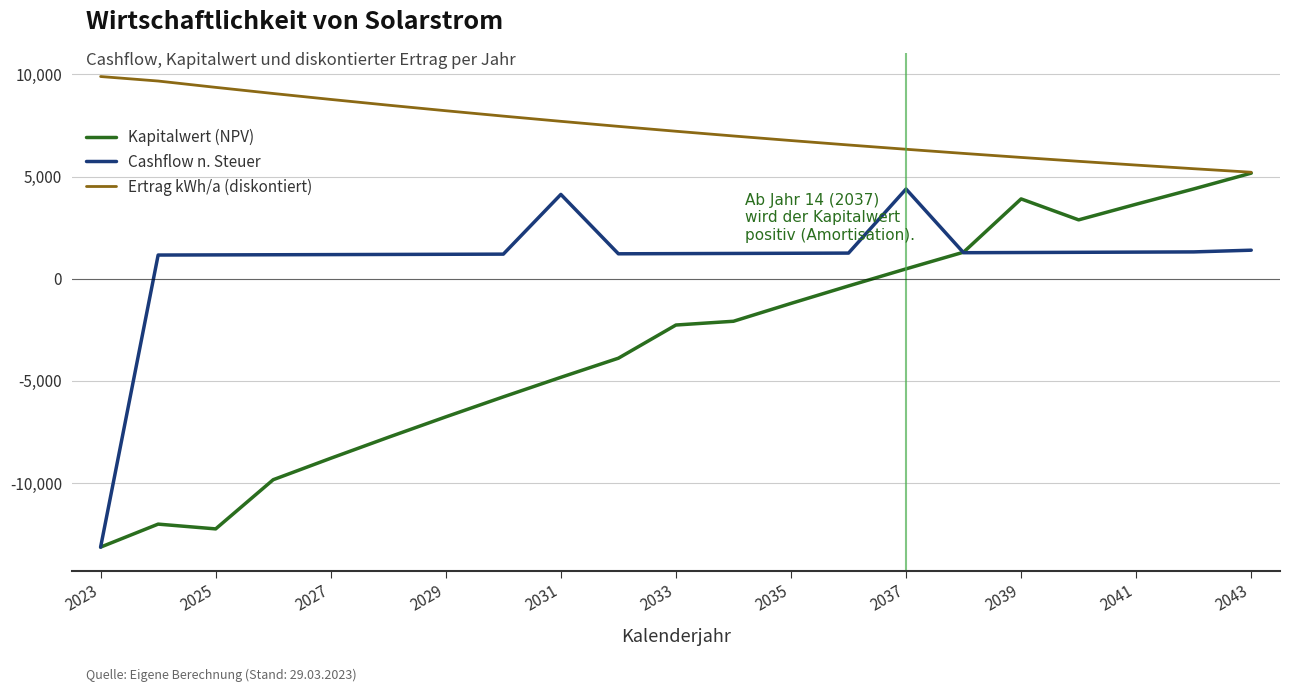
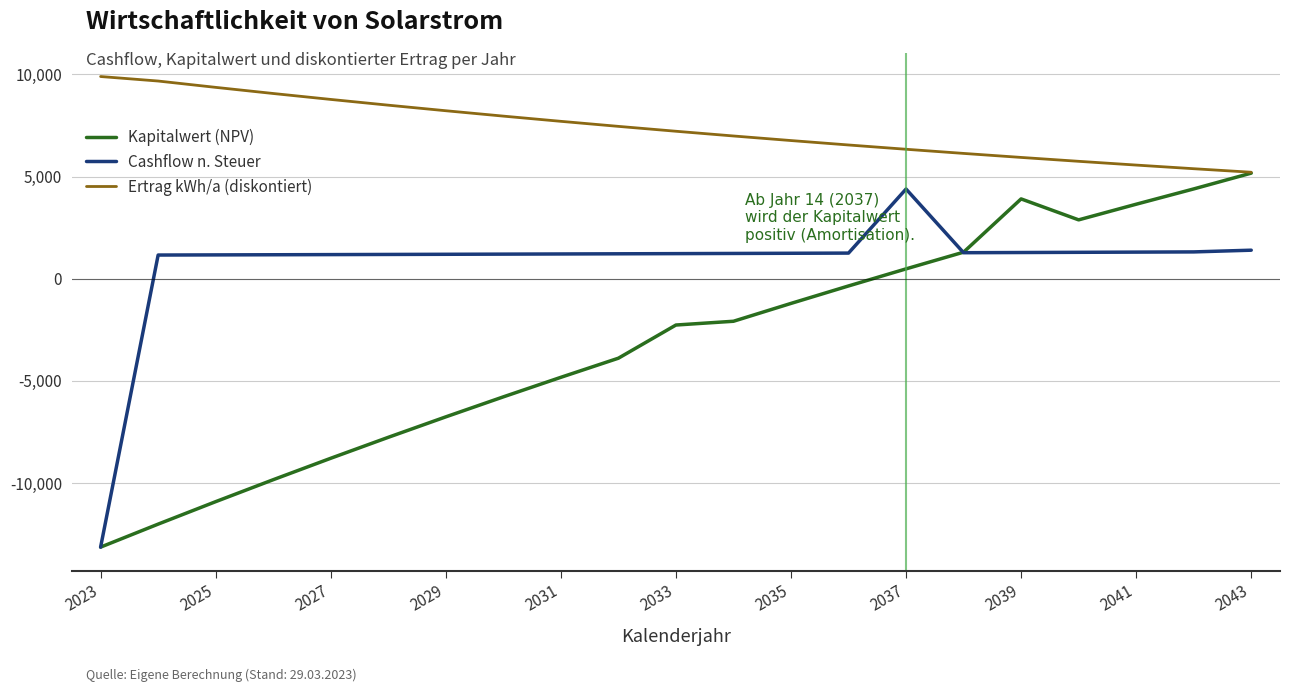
Kapitalwert (NPV), 2025: -12,200 -> -10,900
Cashflow n. Steuer, 2031: 4,100 -> 1,200
